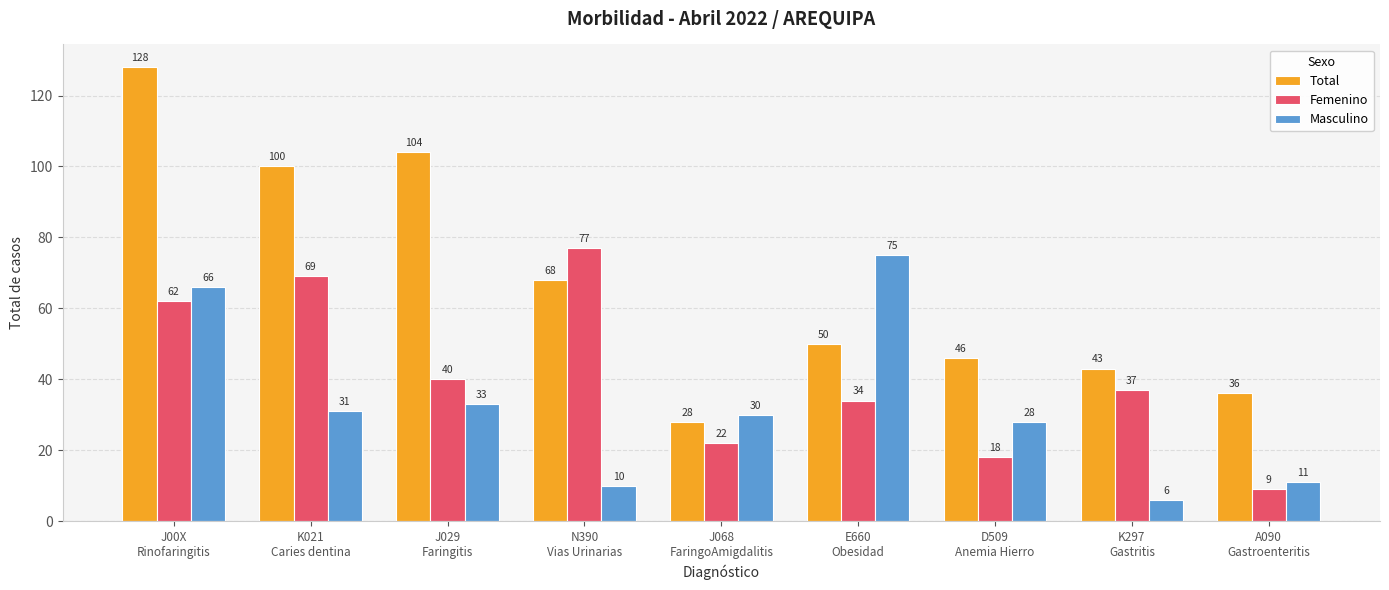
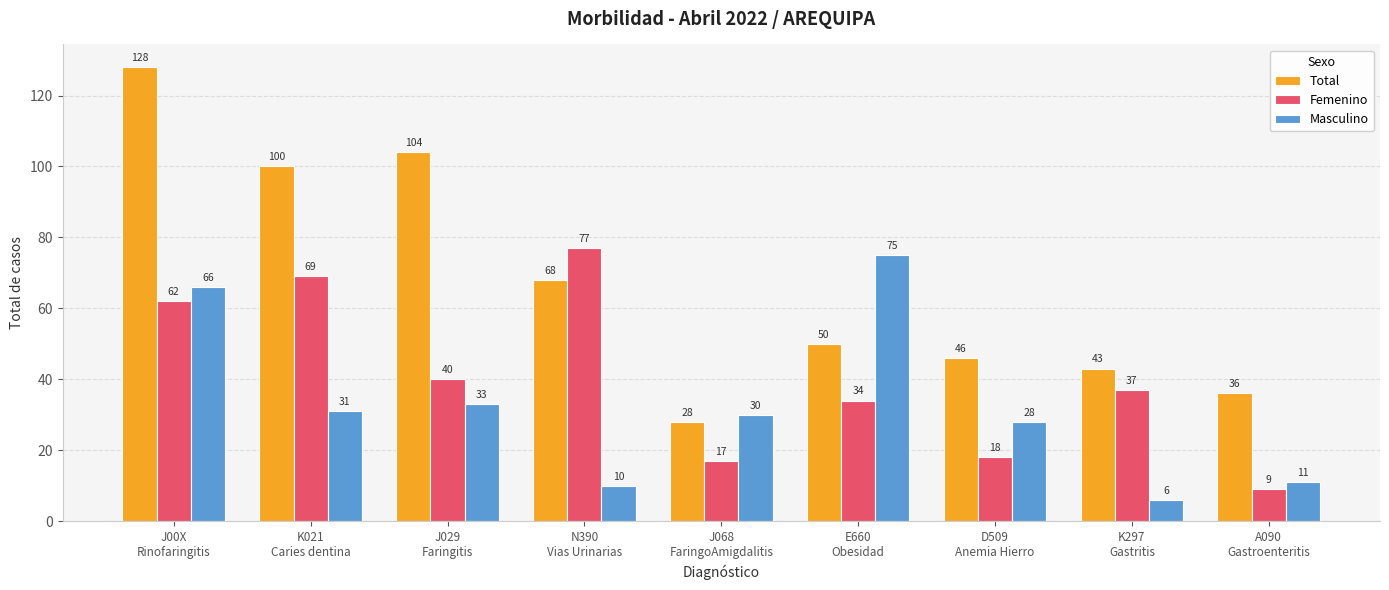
Femenino, J068 FaringoAmigdalitis: 22 -> 17
